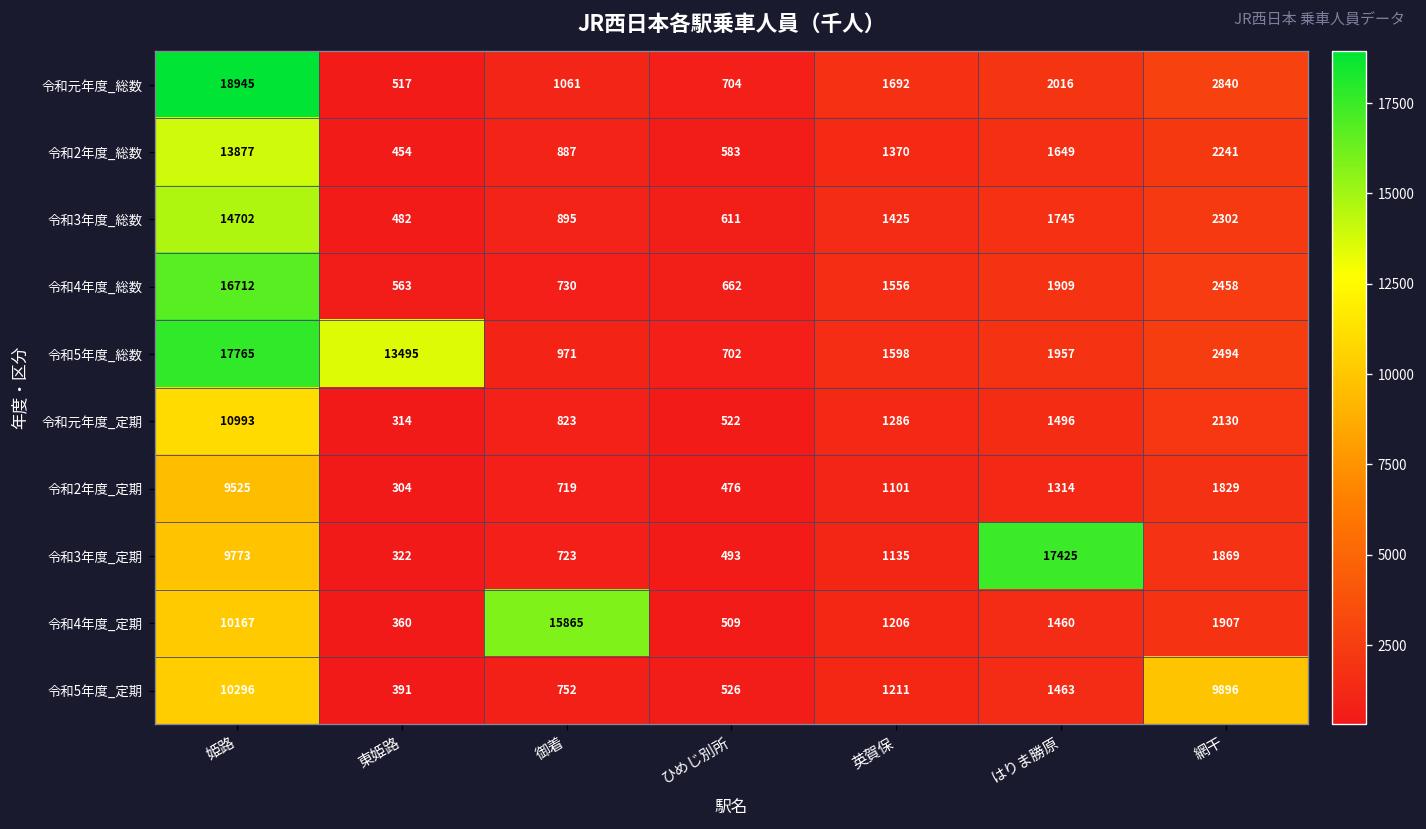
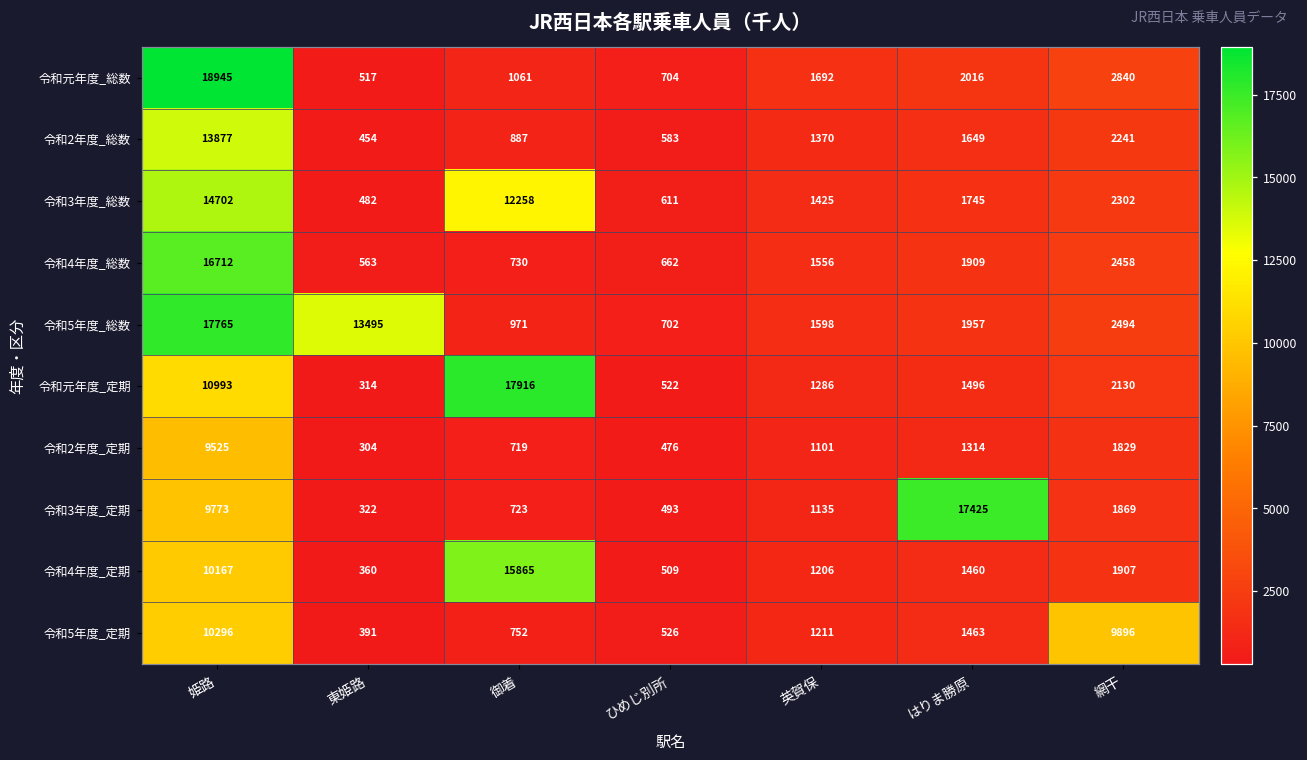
令和3年度_総数, 御着: 895 -> 12258
令和元年度_定期, 御着: 823 -> 17916
